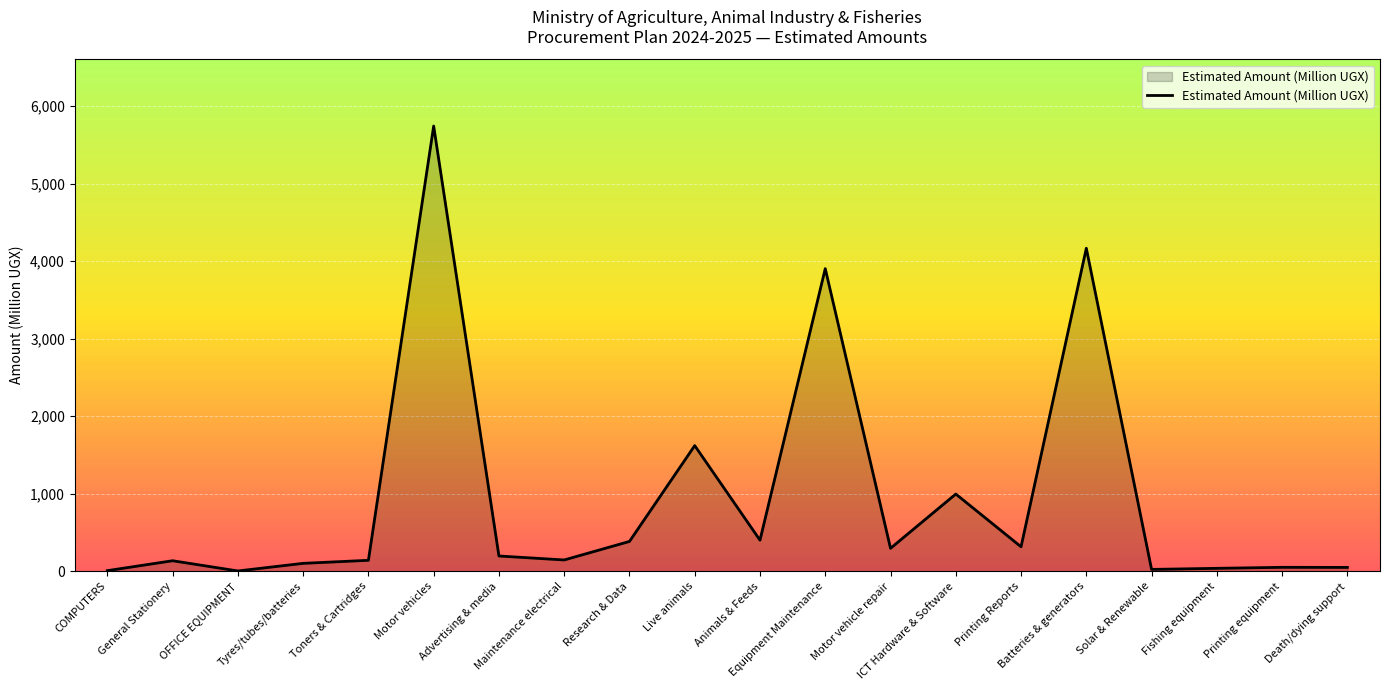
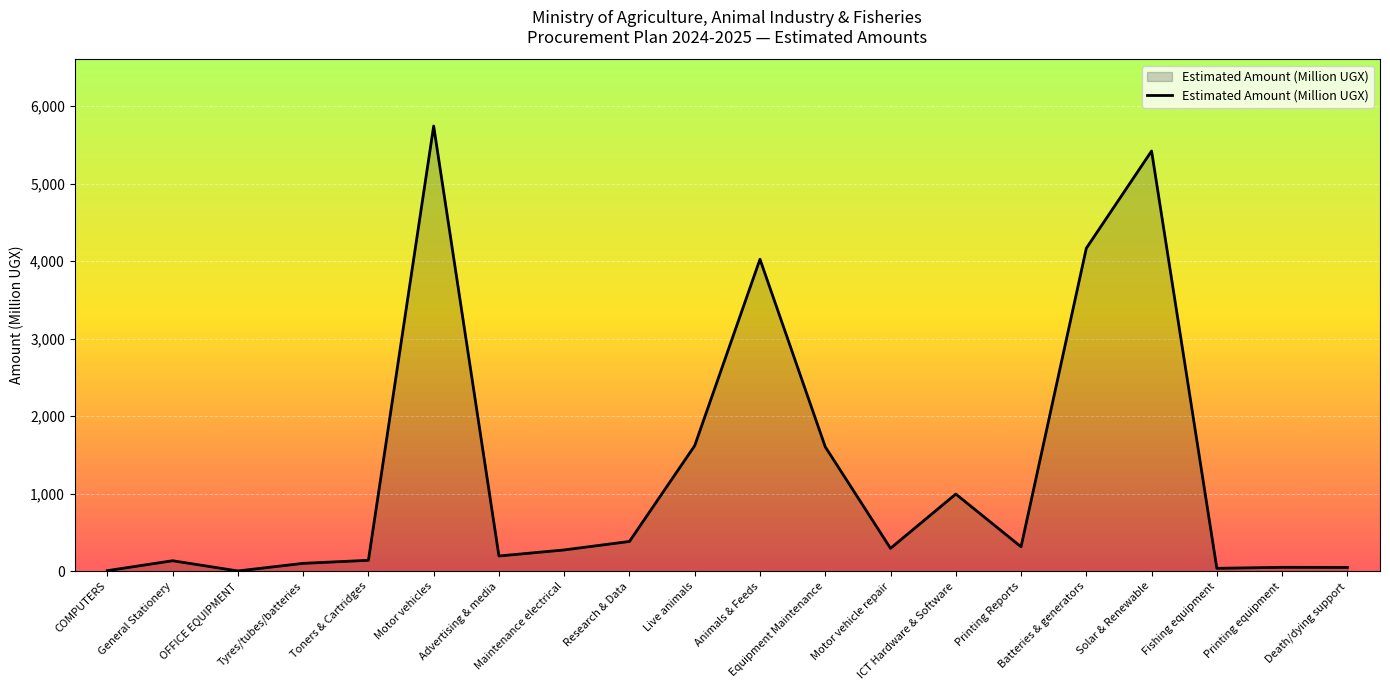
Maintenance electrical: 100 -> 300
Animals & Feeds: 400 -> 4,000
Equipment Maintenance: 3,900 -> 1,600
Solar & Renewable: 0 -> 5,400
